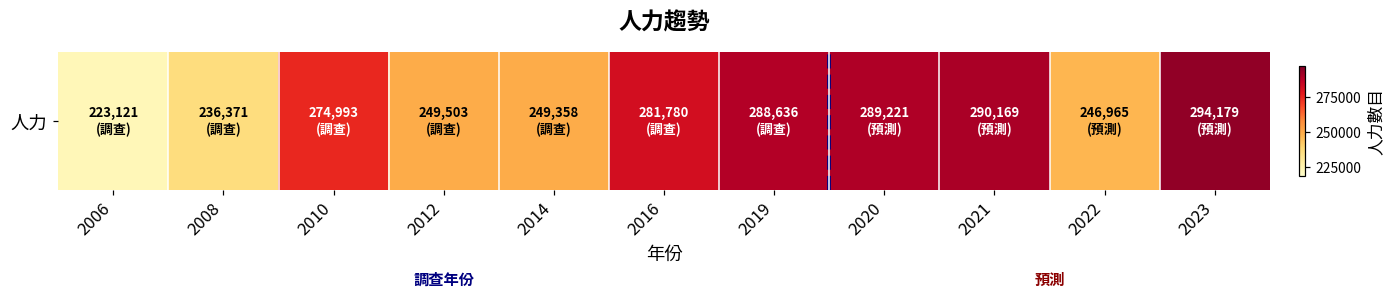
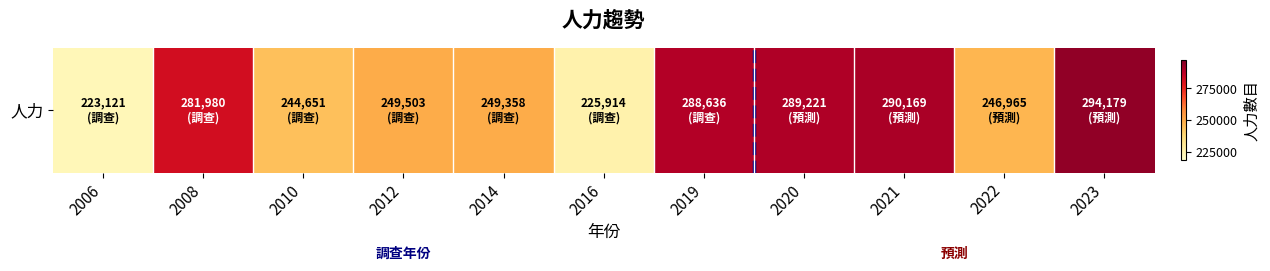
人力, 2008: 236,371 -> 281,980
人力, 2010: 274,993 -> 244,651
人力, 2016: 281,780 -> 225,914
